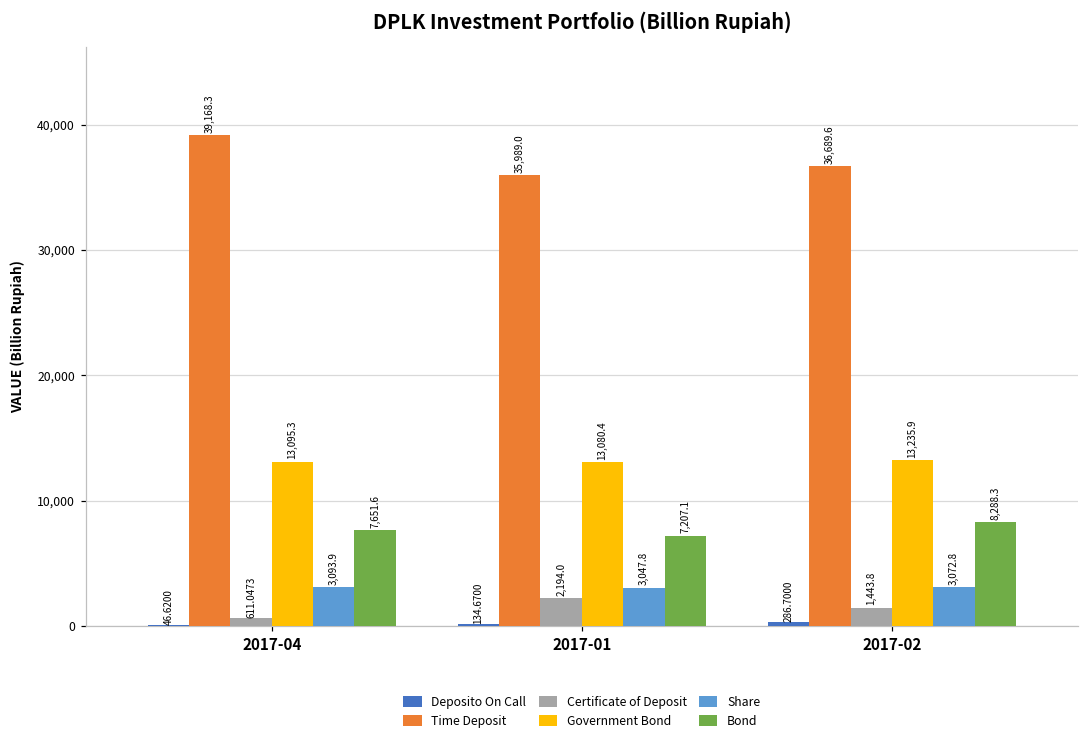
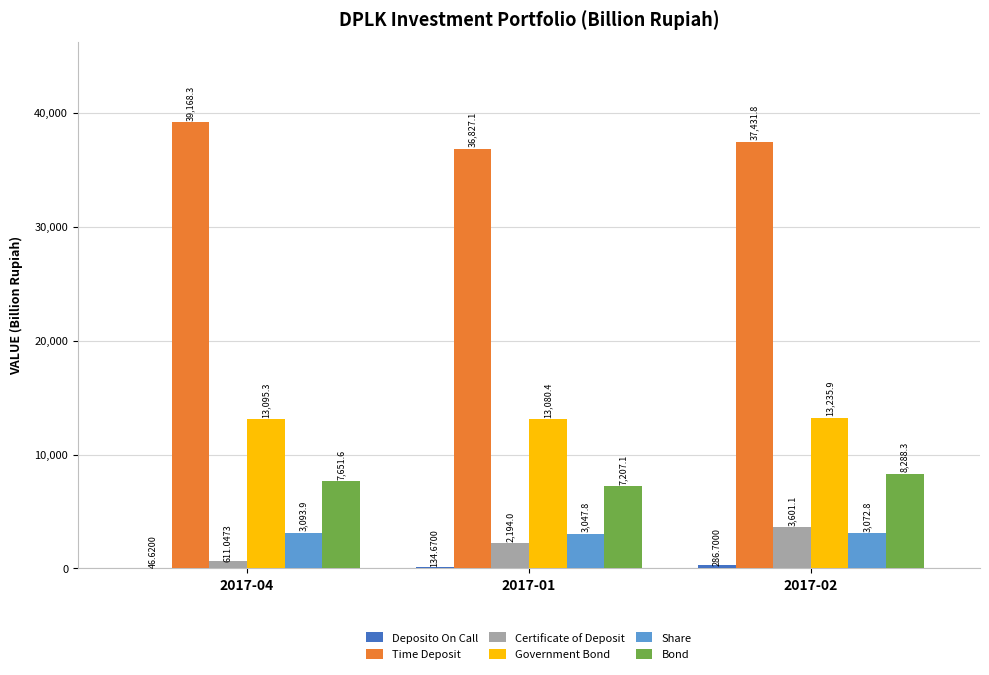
Time Deposit, 2017-01: 35,989.0 -> 36,827.1
Time Deposit, 2017-02: 36,689.6 -> 37,431.8
Certificate of Deposit, 2017-02: 1,443.8 -> 3,601.1
